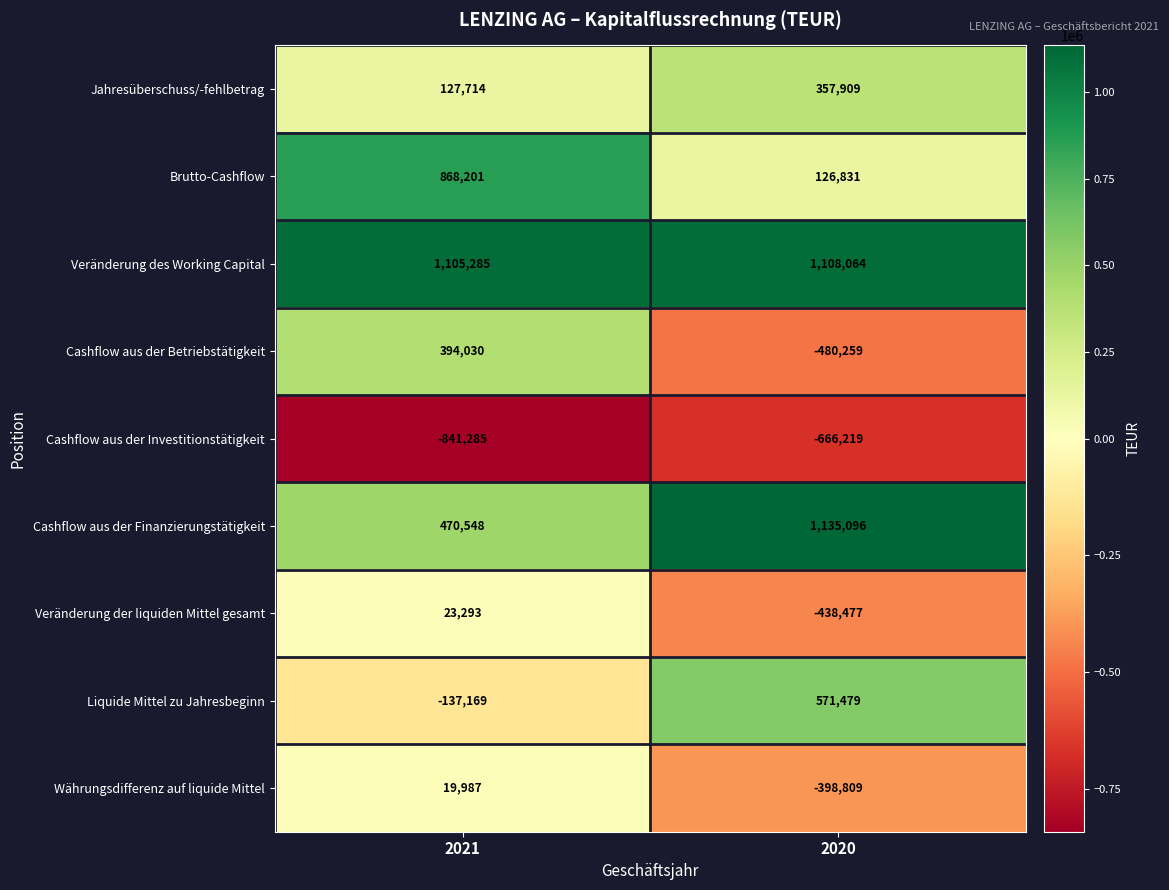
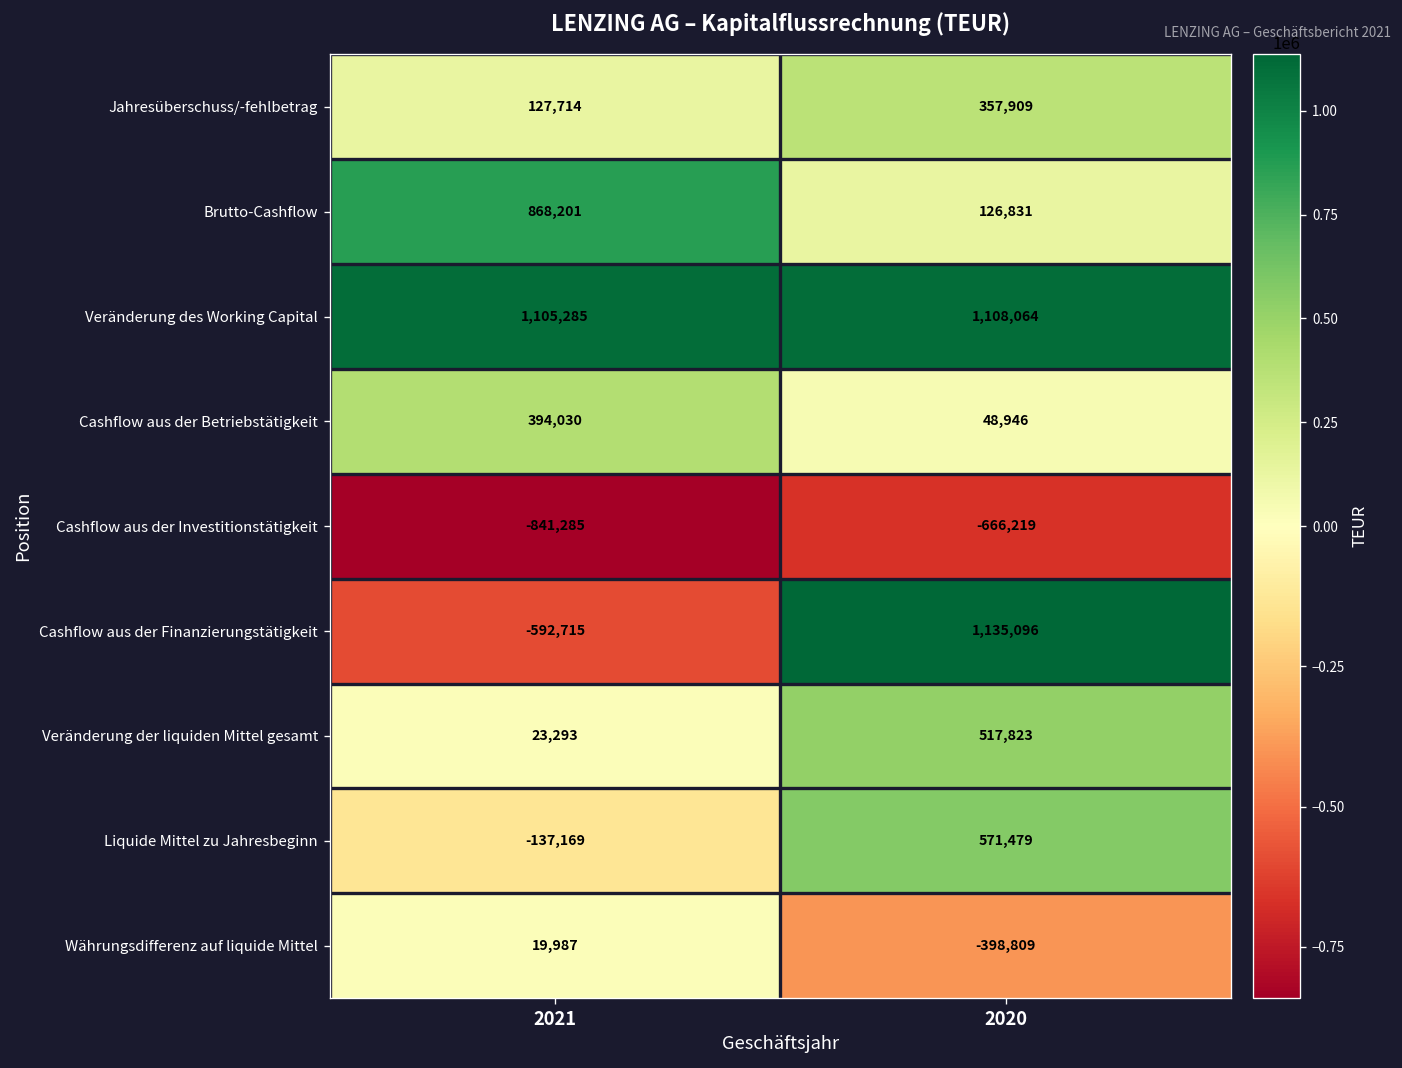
Cashflow aus der Betriebstätigkeit, 2020: -480,259 -> 48,946
Cashflow aus der Finanzierungstätigkeit, 2021: 470,548 -> -592,715
Veränderung der liquiden Mittel gesamt, 2020: -438,477 -> 517,823
